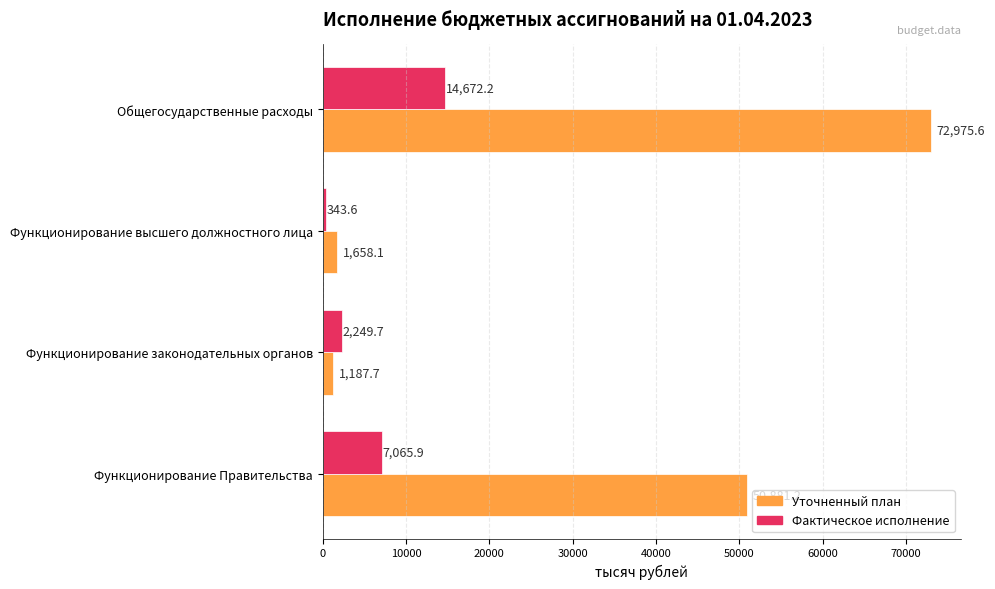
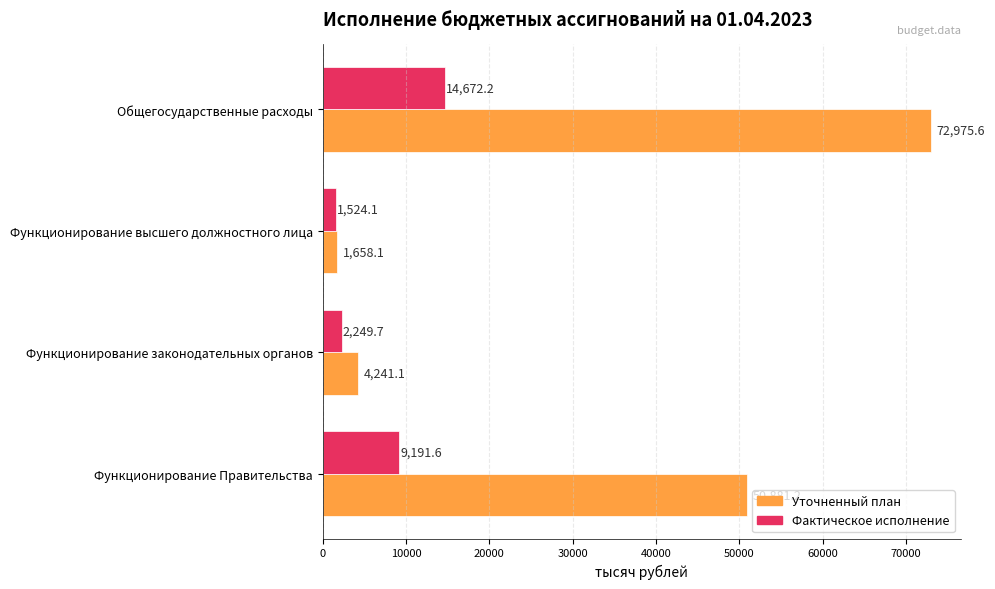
Фактическое исполнение, Функционирование высшего должностного лица: 343.6 -> 1,524.1
Уточненный план, Функционирование законодательных органов: 1,187.7 -> 4,241.1
Фактическое исполнение, Функционирование Правительства: 7,065.9 -> 9,191.6
